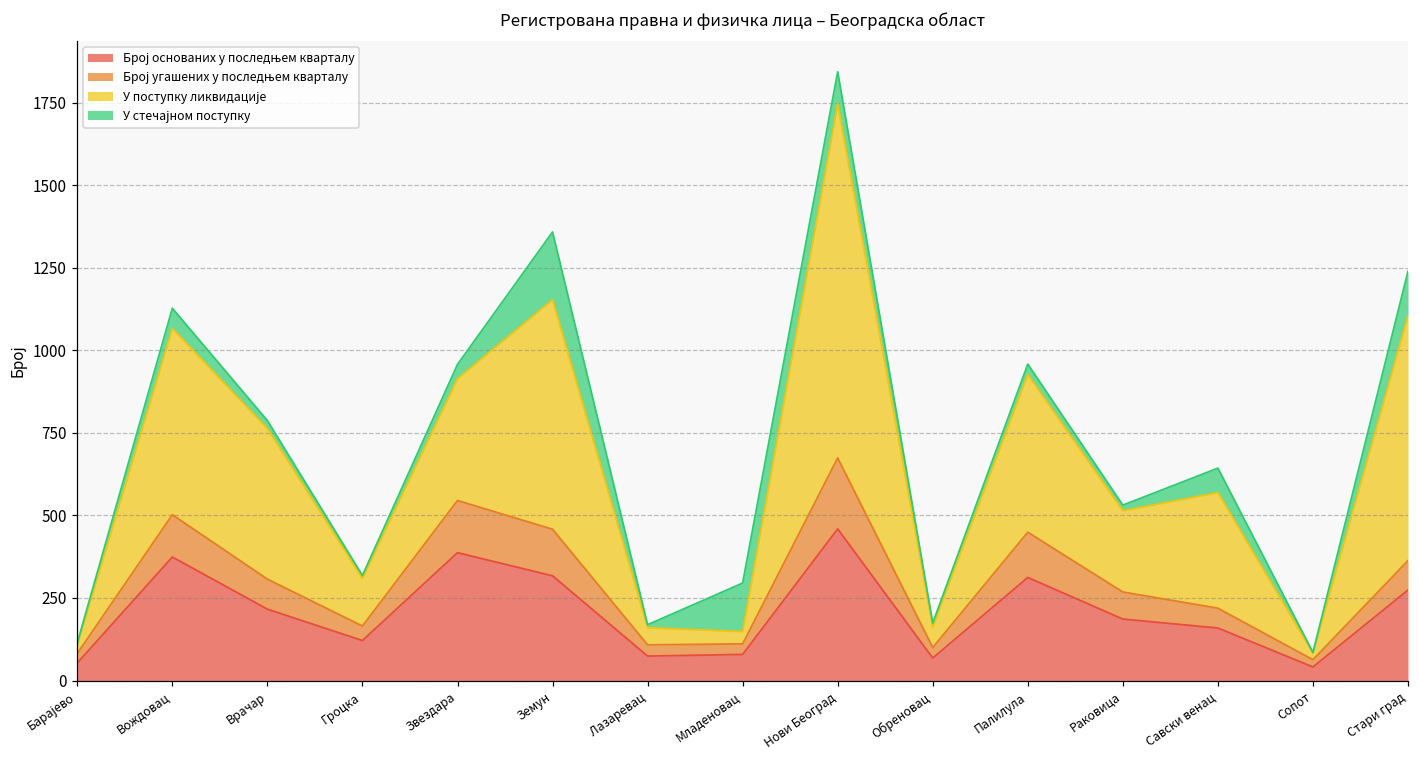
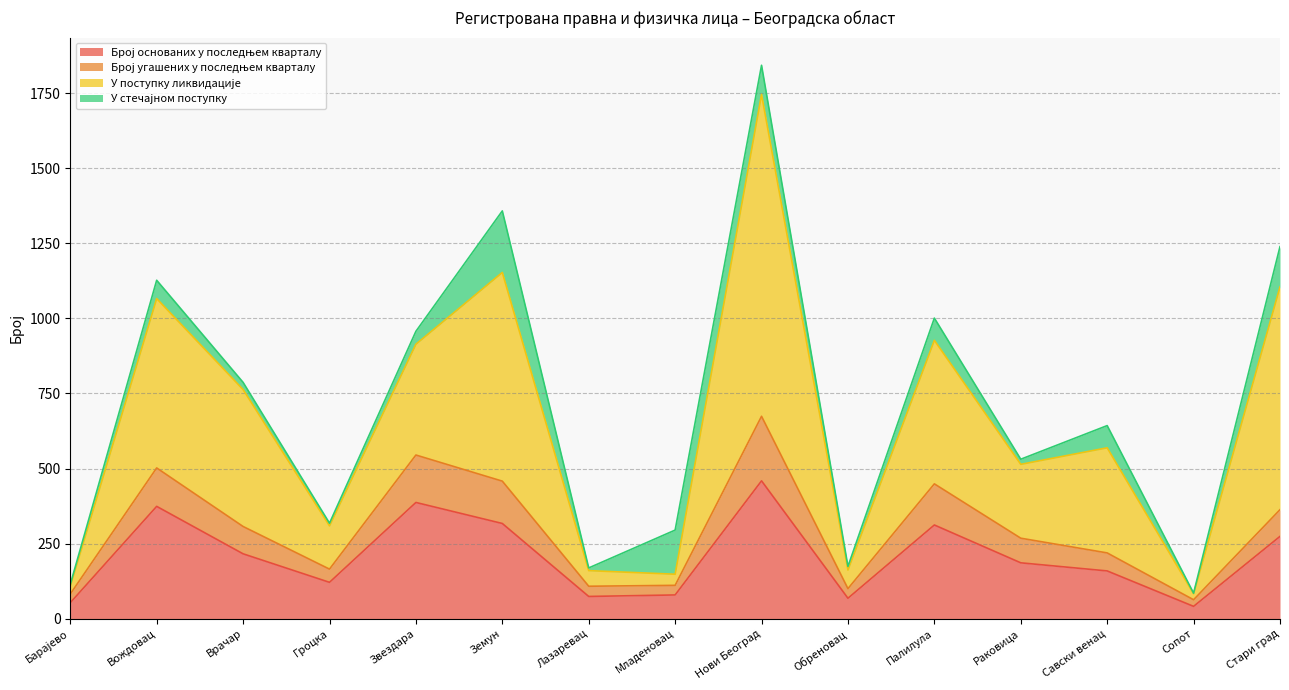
У стечајном поступку, Палилула: 30 -> 70
